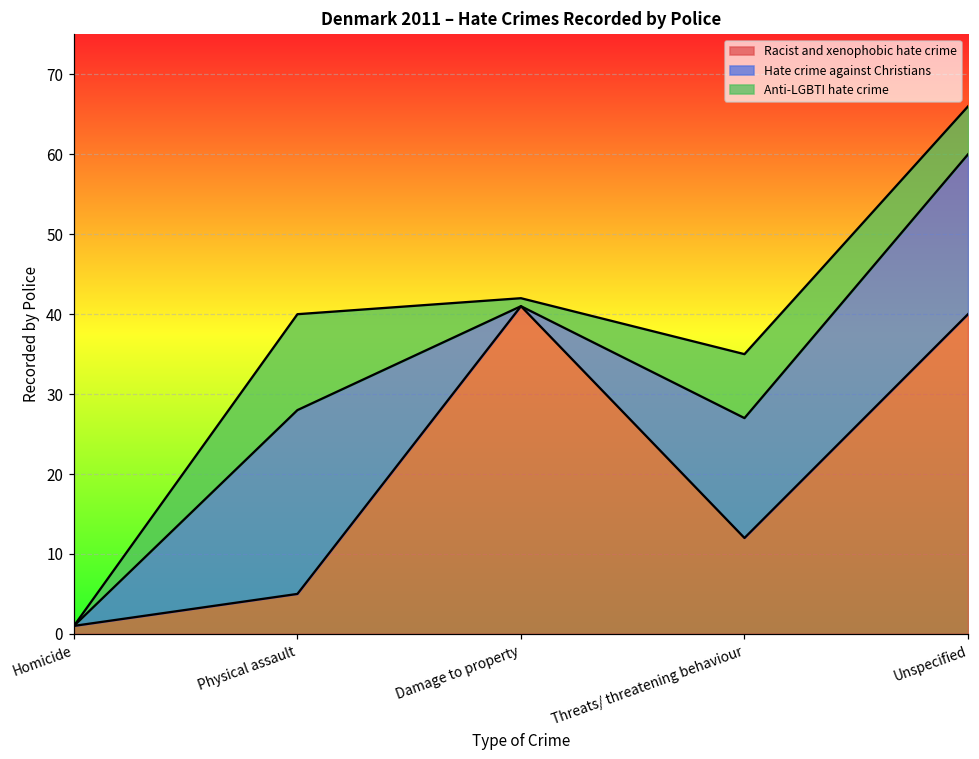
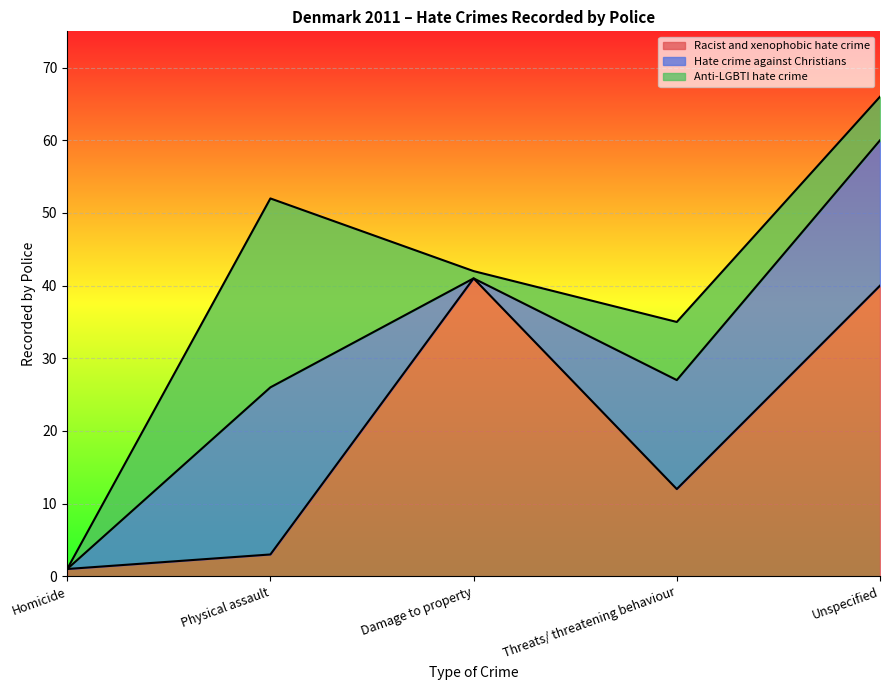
Racist and xenophobic hate crime, Physical assault: 5 -> 3
Anti-LGBTI hate crime, Physical assault: 12 -> 26
